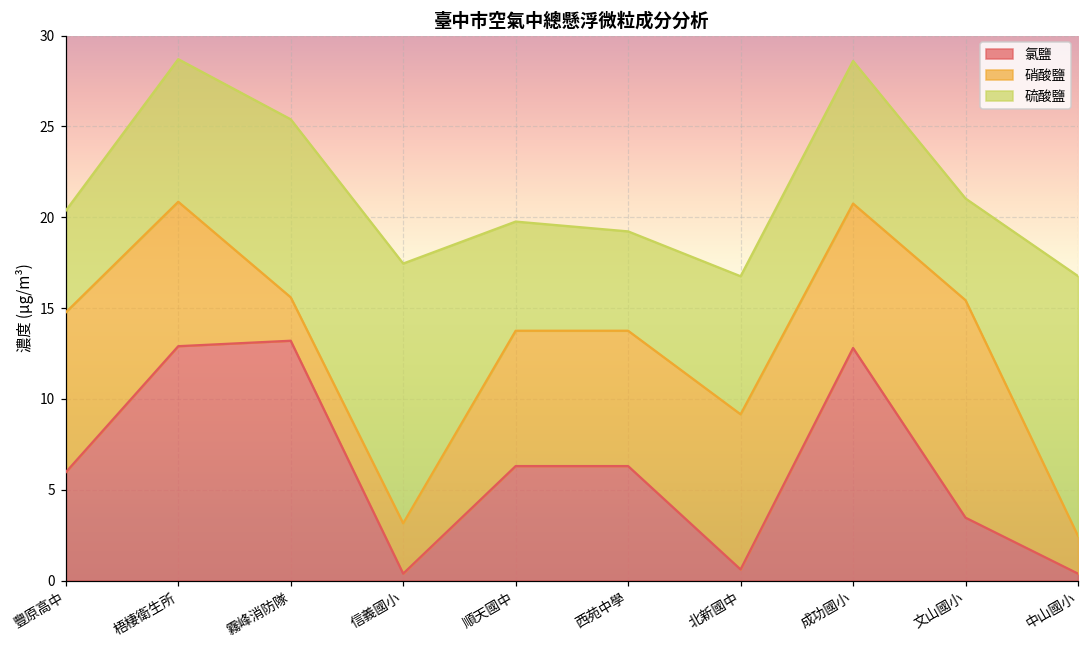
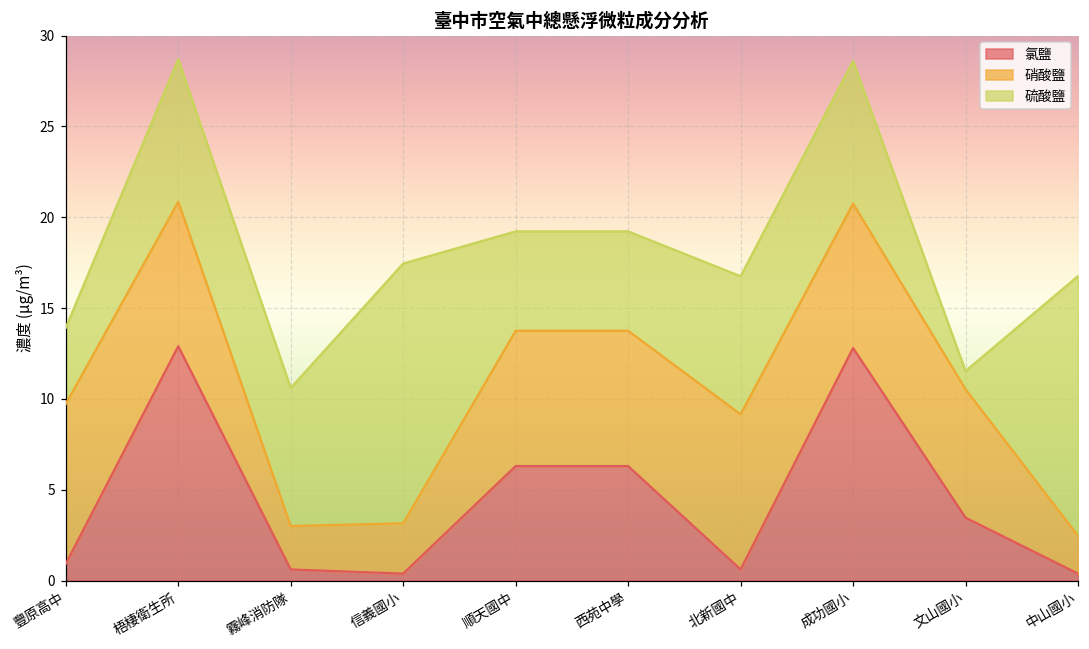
氯鹽, 豐原高中: 6.0 -> 0.9
硫酸鹽, 豐原高中: 5.6 -> 4.2
氯鹽, 霧峰消防隊: 13.2 -> 0.6
硫酸鹽, 霧峰消防隊: 9.8 -> 7.6
硫酸鹽, 順天國中: 6.0 -> 5.5
硝酸鹽, 文山國小: 12.0 -> 7.1
硫酸鹽, 文山國小: 5.6 -> 1.0
